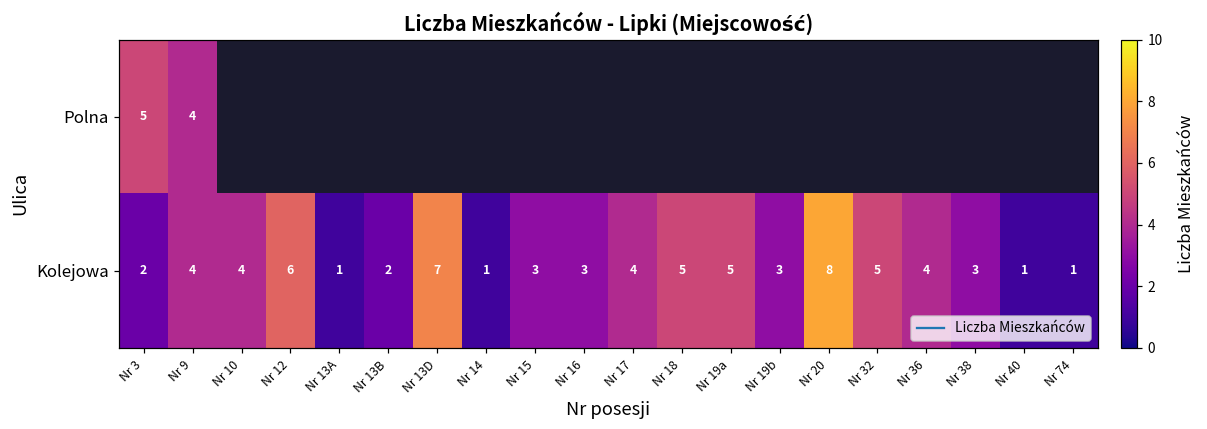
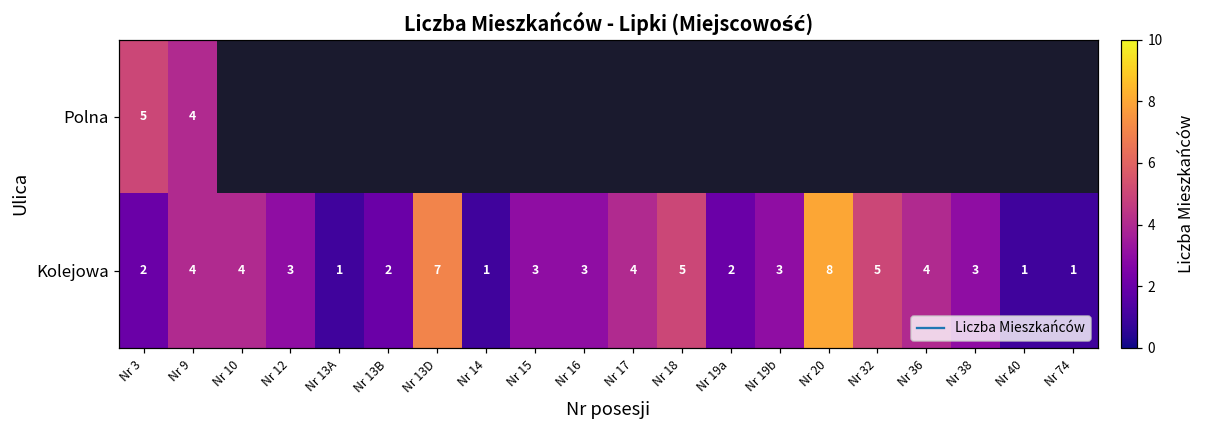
Kolejowa, Nr 12: 6 -> 3
Kolejowa, Nr 19a: 5 -> 2
